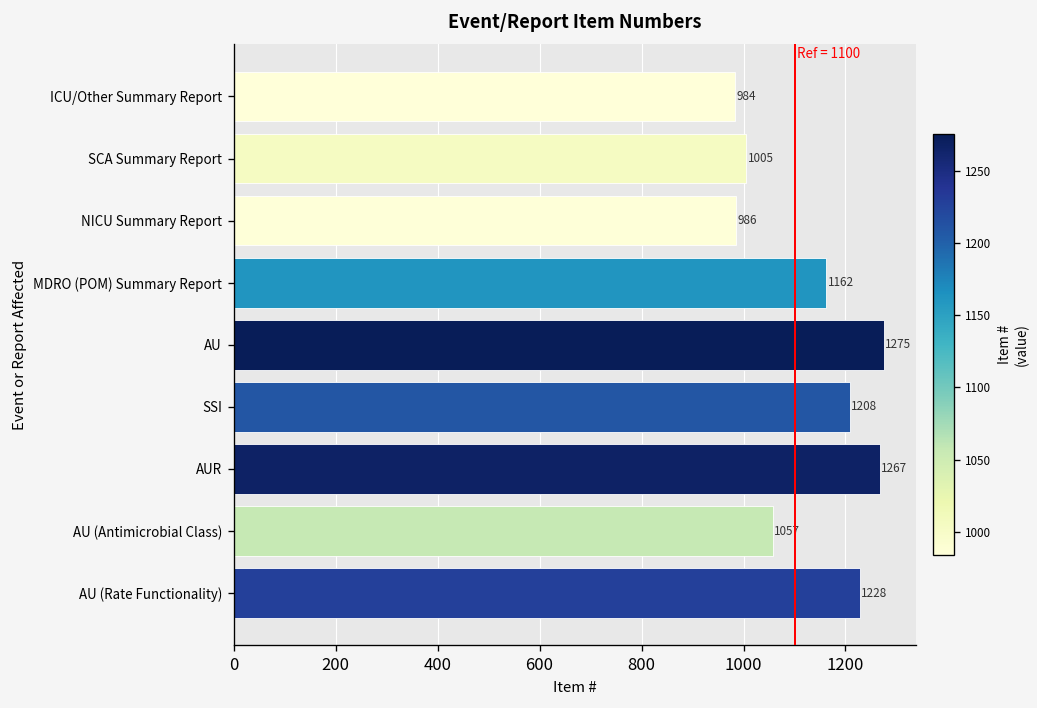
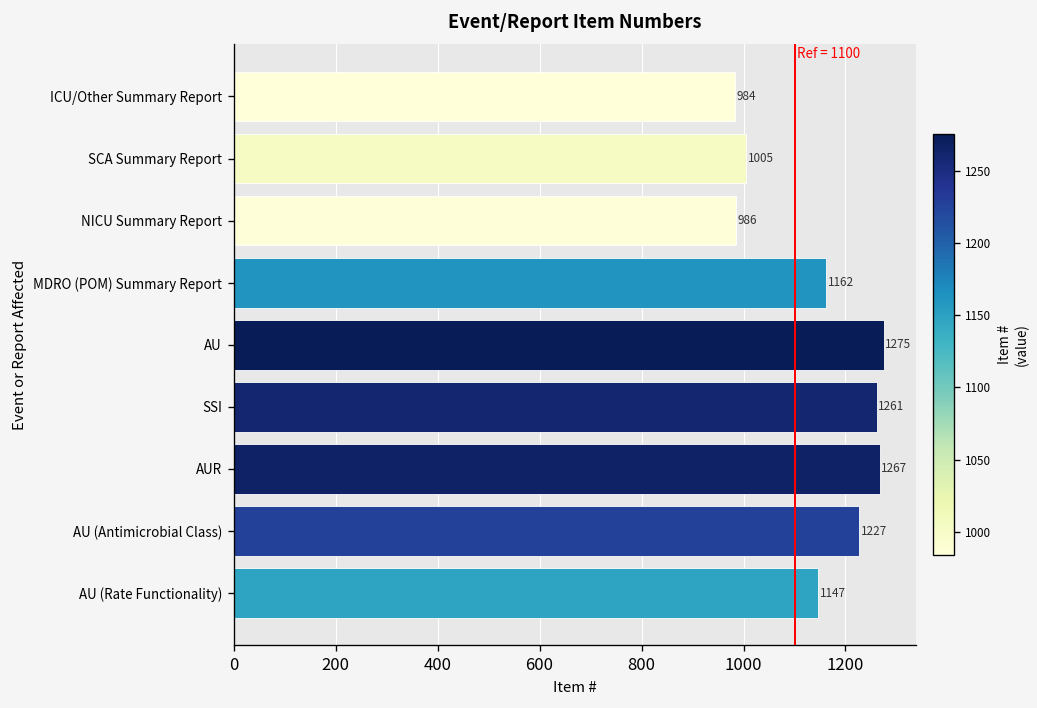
SSI: 1208 -> 1261
AU (Antimicrobial Class): 1057 -> 1227
AU (Rate Functionality): 1228 -> 1147
